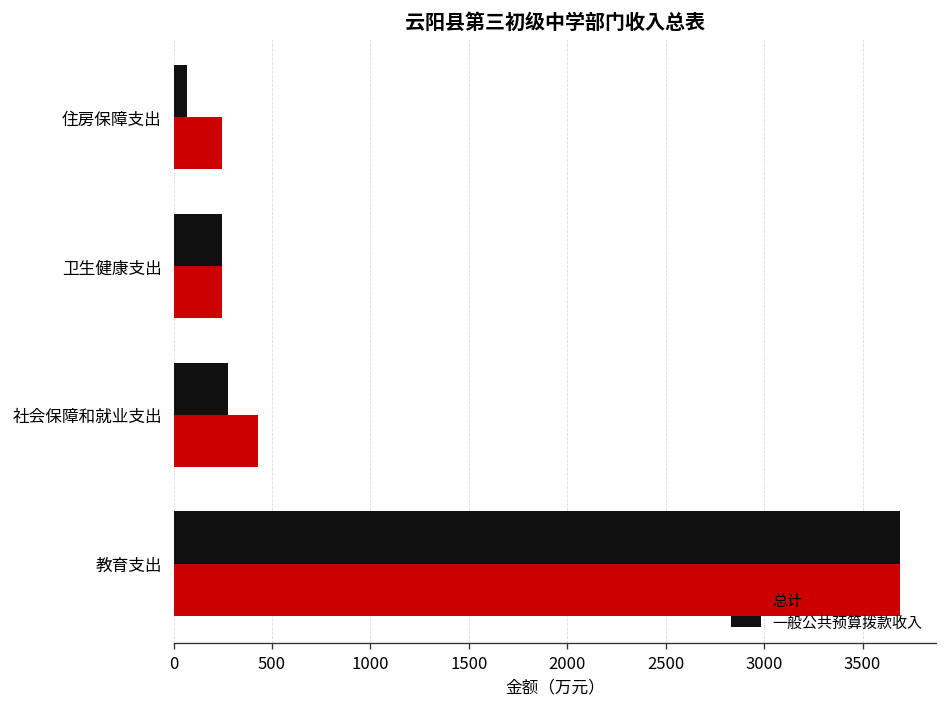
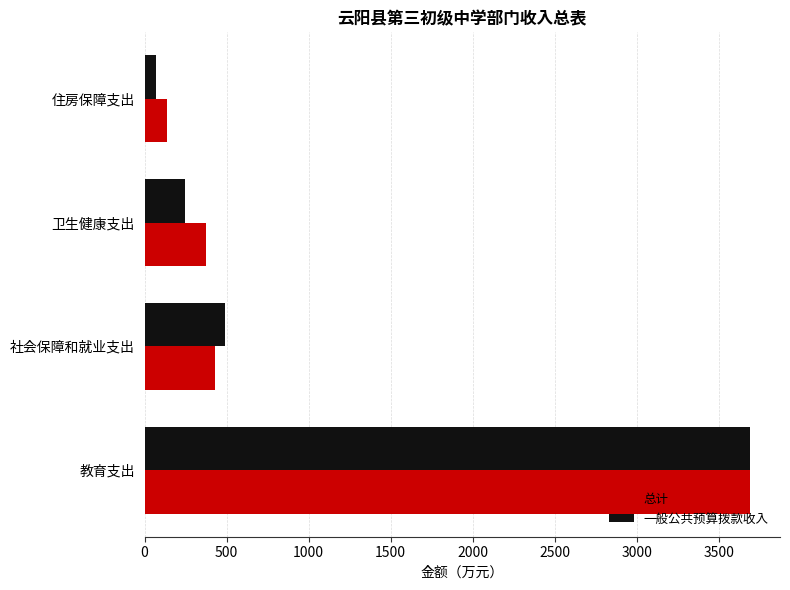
总计, 住房保障支出: 250 -> 140
总计, 卫生健康支出: 240 -> 370
一般公共预算拨款收入, 社会保障和就业支出: 280 -> 490
